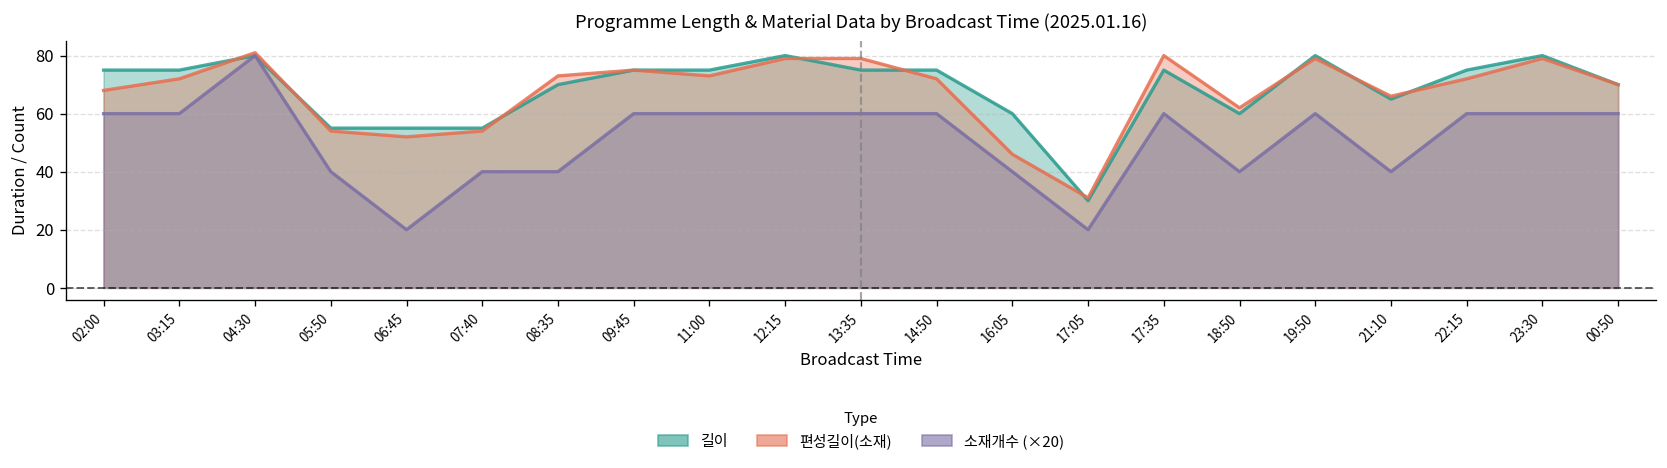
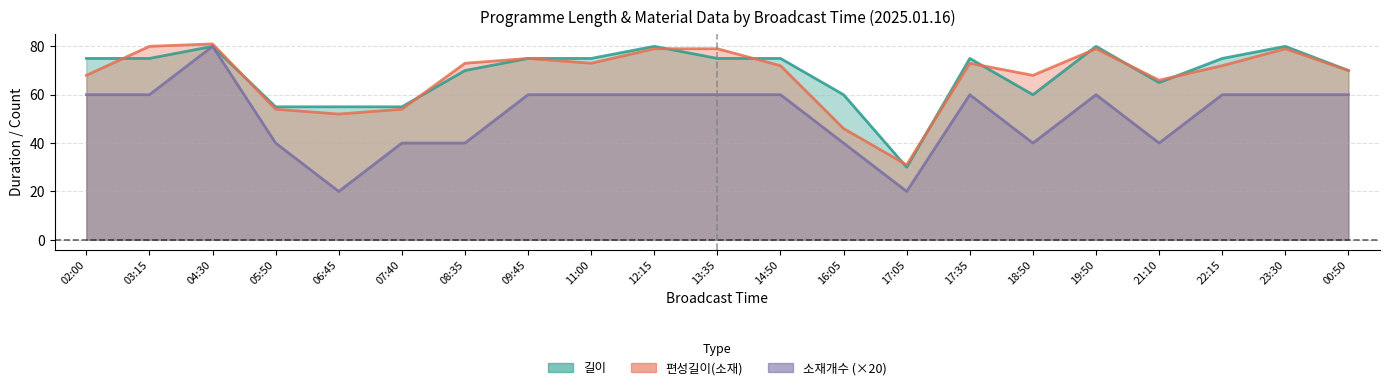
편성길이(소재), 03:15: 72 -> 80
편성길이(소재), 17:35: 80 -> 73
편성길이(소재), 18:50: 62 -> 68
